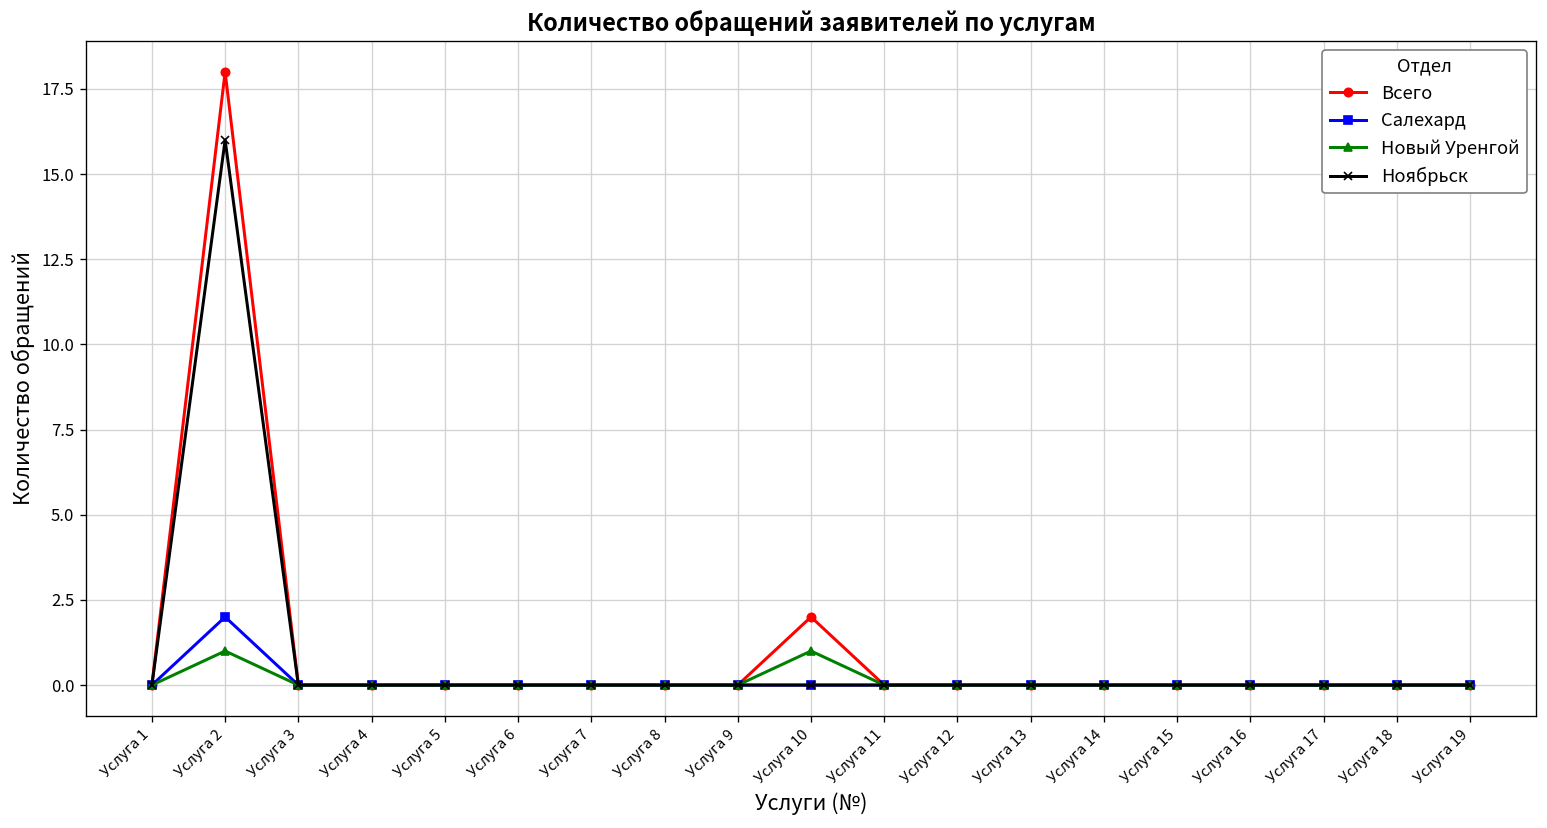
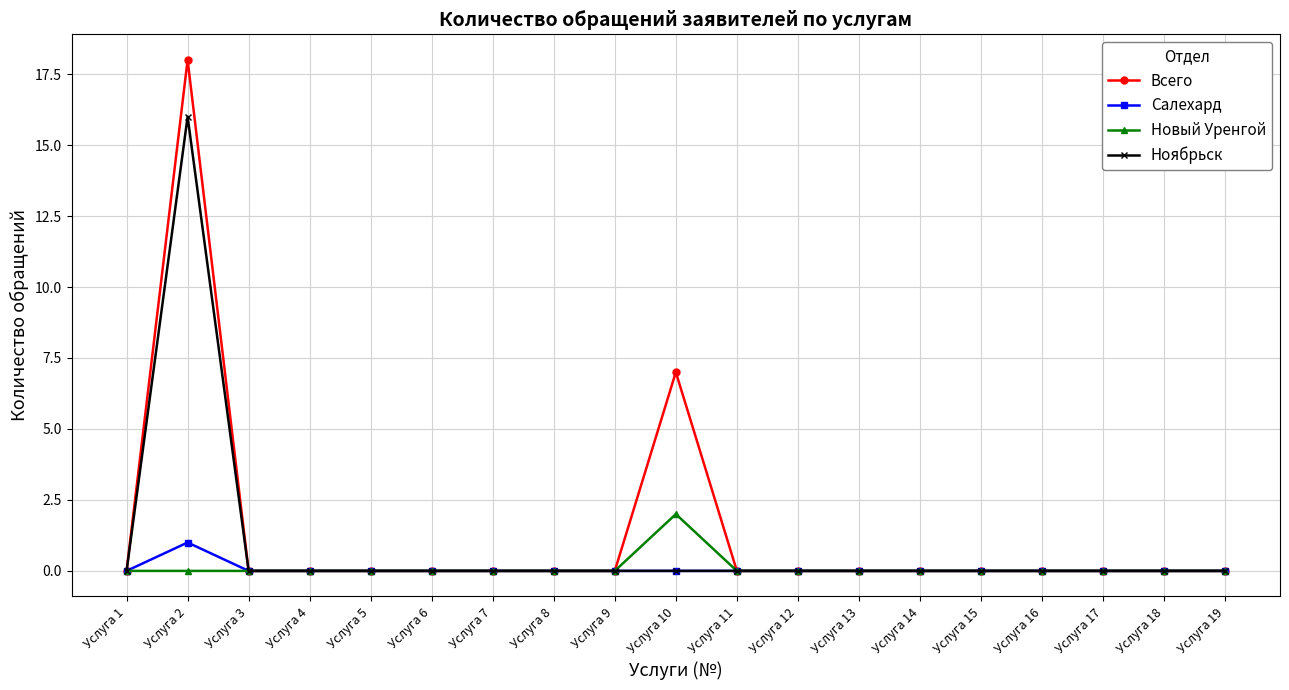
Салехард, Услуга 2: 2 -> 1
Новый Уренгой, Услуга 2: 1 -> 0
Всего, Услуга 10: 2 -> 7
Новый Уренгой, Услуга 10: 1 -> 2
